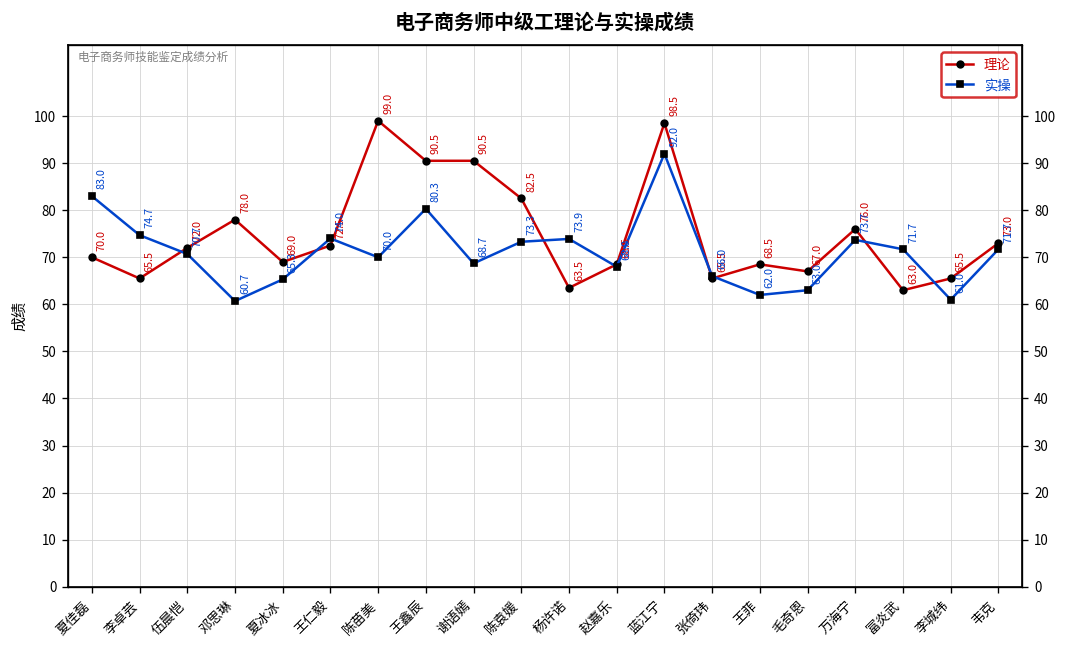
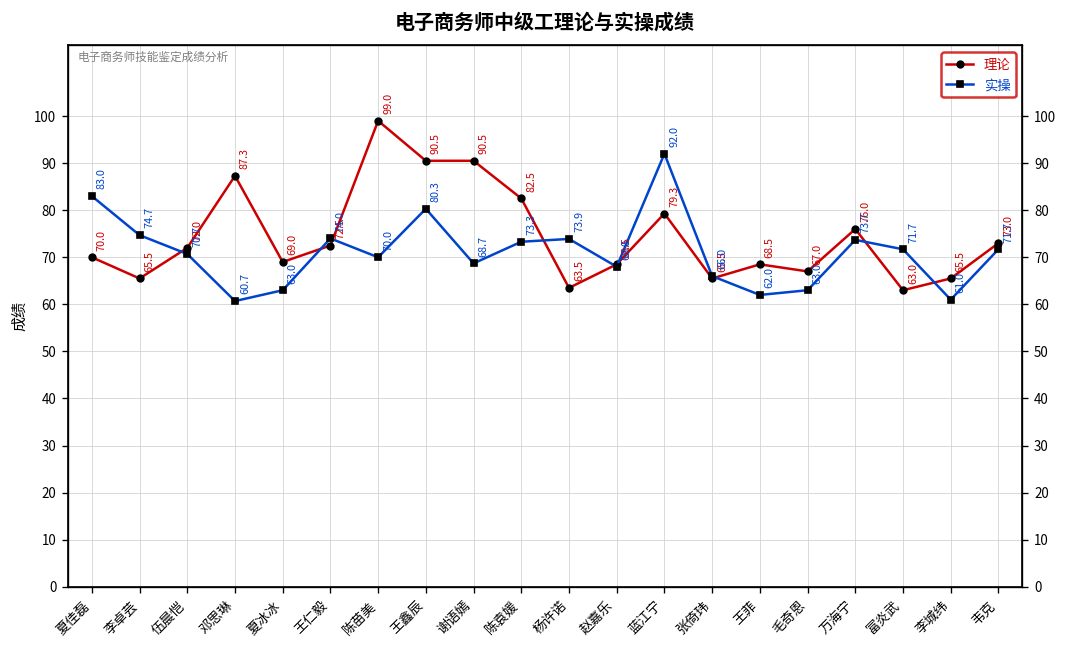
理论, 邓思琳: 78.0 -> 87.3
实操, 夏冰冰: 65.3 -> 63.0
理论, 蓝江宁: 98.5 -> 79.3
